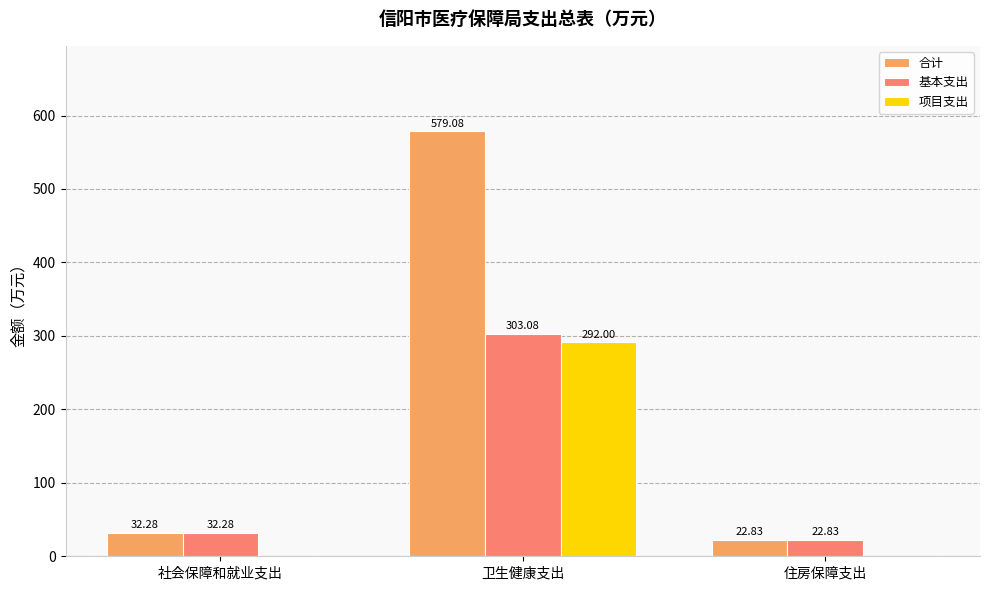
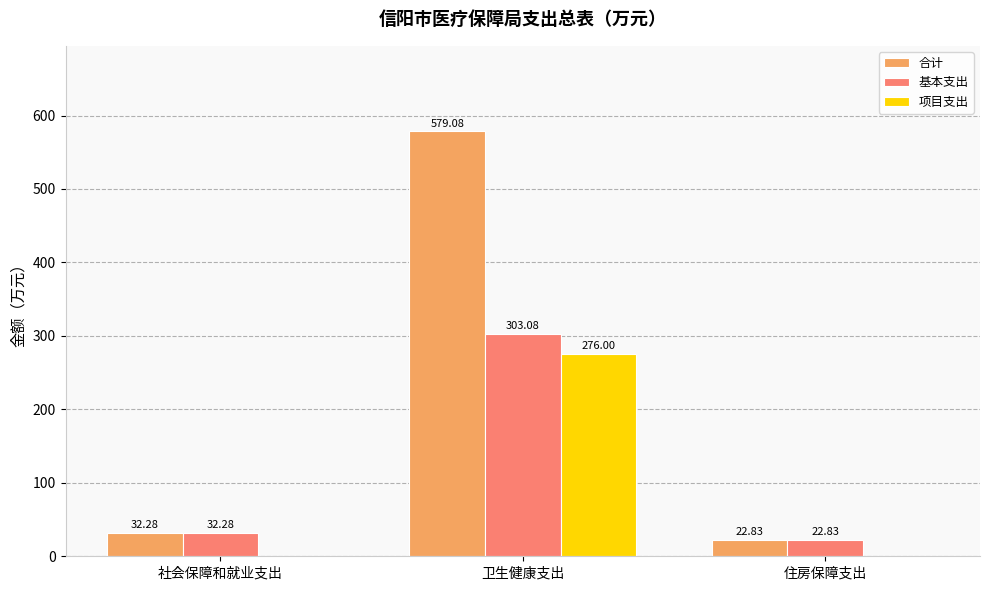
项目支出, 卫生健康支出: 292.00 -> 276.00
